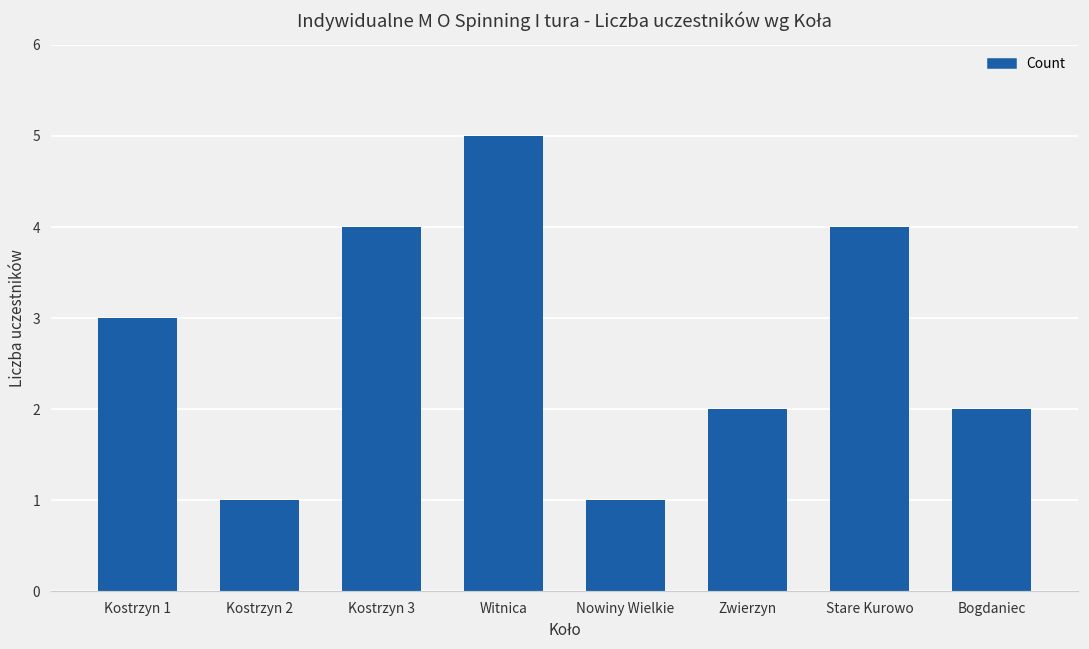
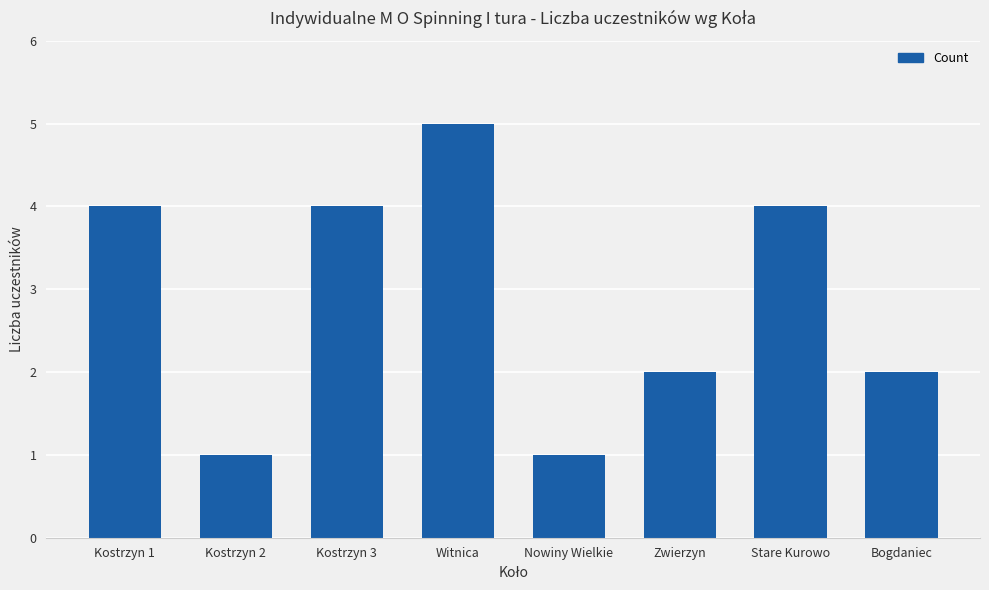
Kostrzyn 1: 3 -> 4
